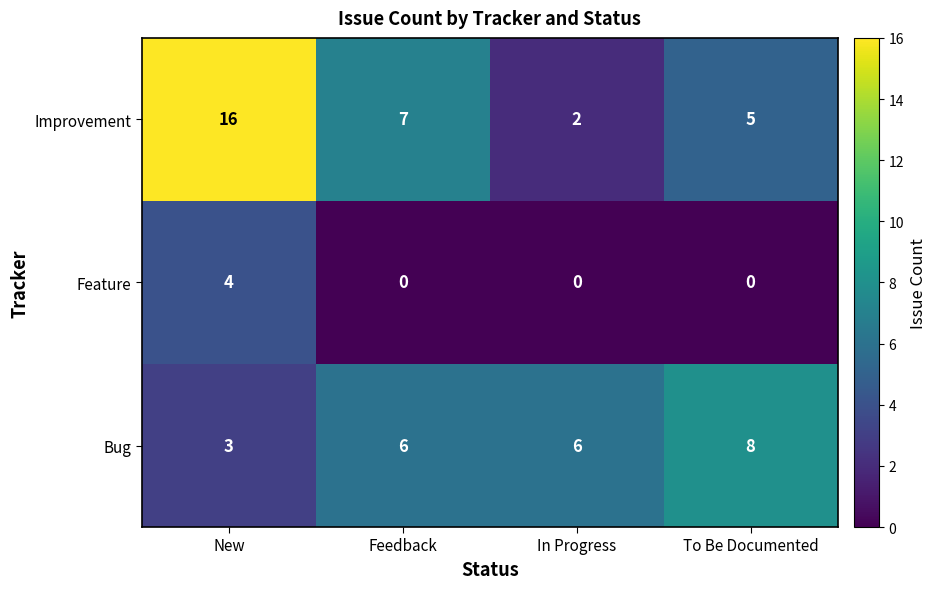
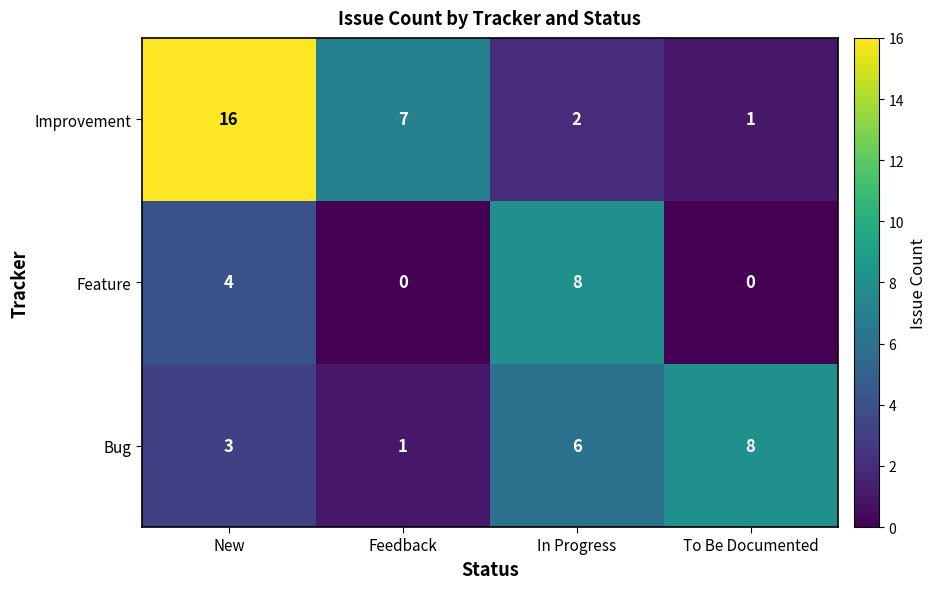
Improvement, To Be Documented: 5 -> 1
Feature, In Progress: 0 -> 8
Bug, Feedback: 6 -> 1
